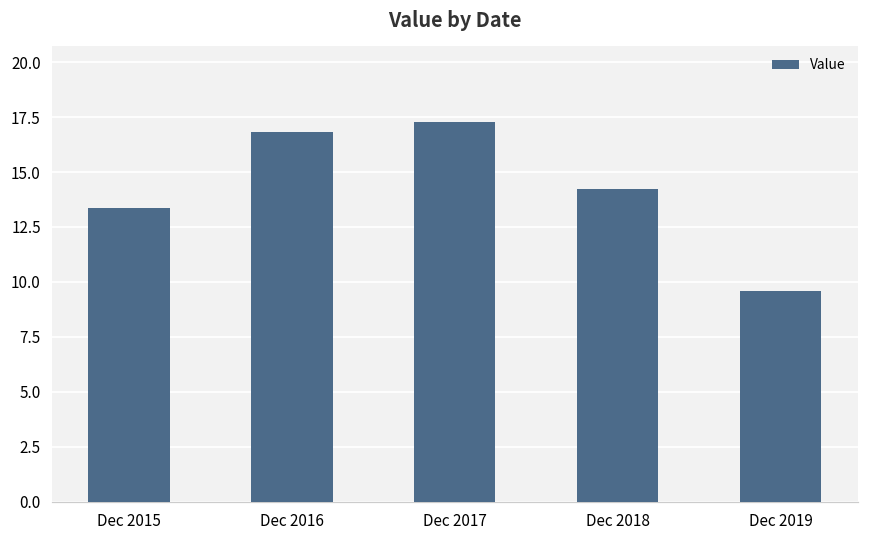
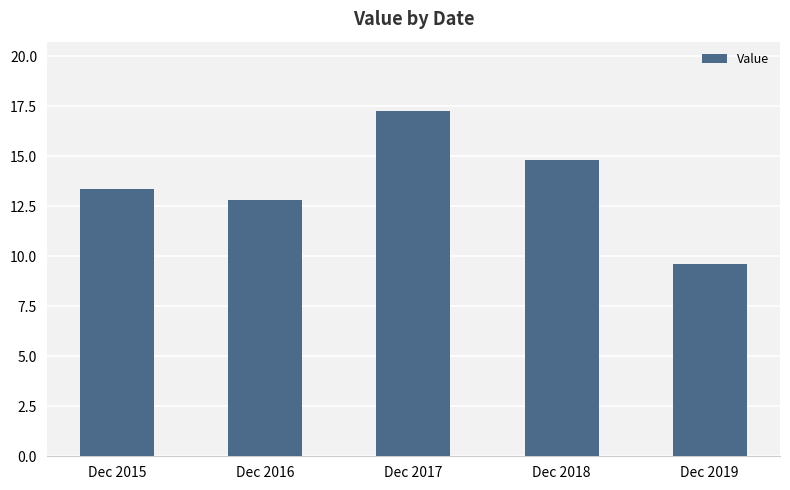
Dec 2016: 16.8 -> 12.8
Dec 2018: 14.2 -> 14.8
